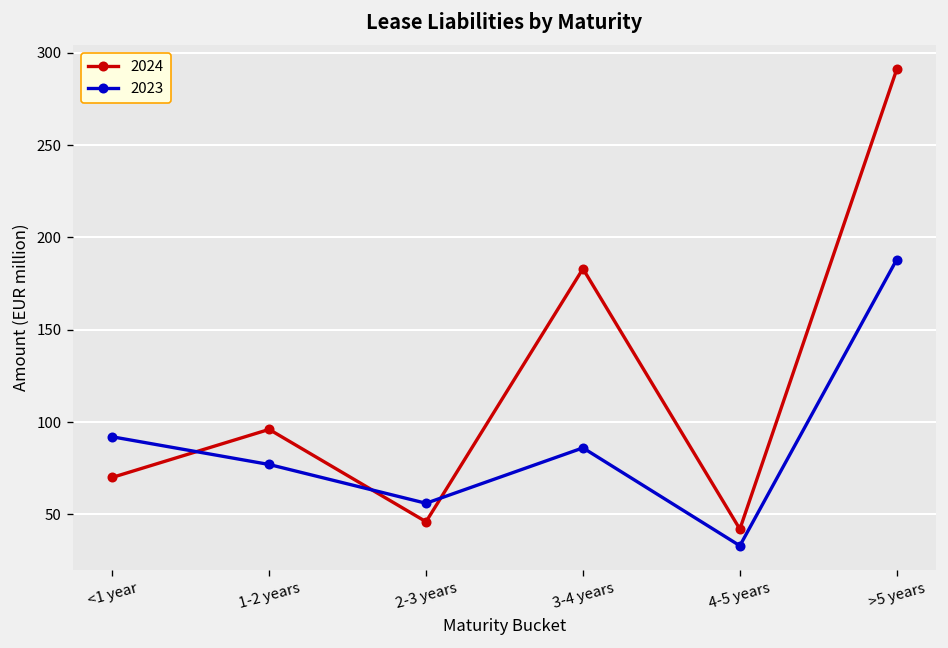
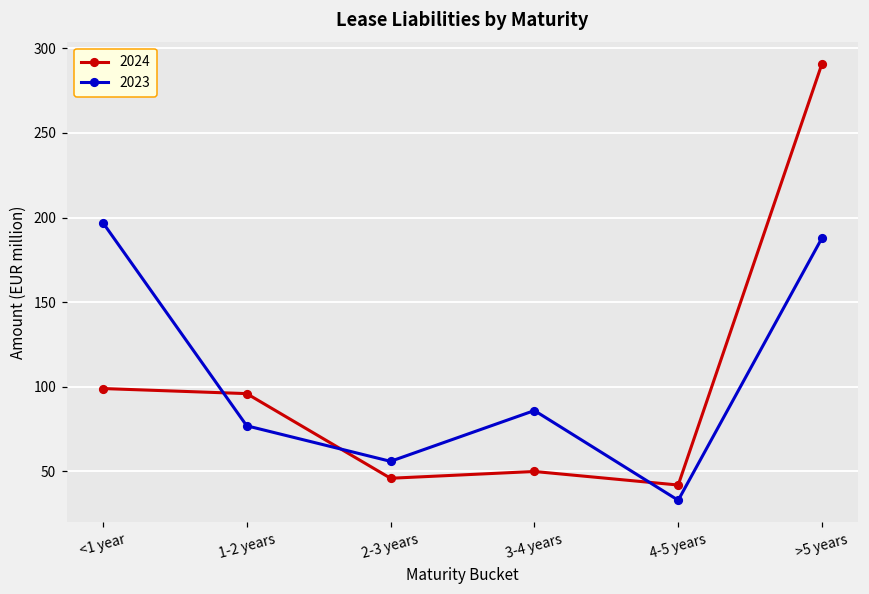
2024, <1 year: 70 -> 99
2023, <1 year: 92 -> 197
2024, 3-4 years: 183 -> 50
